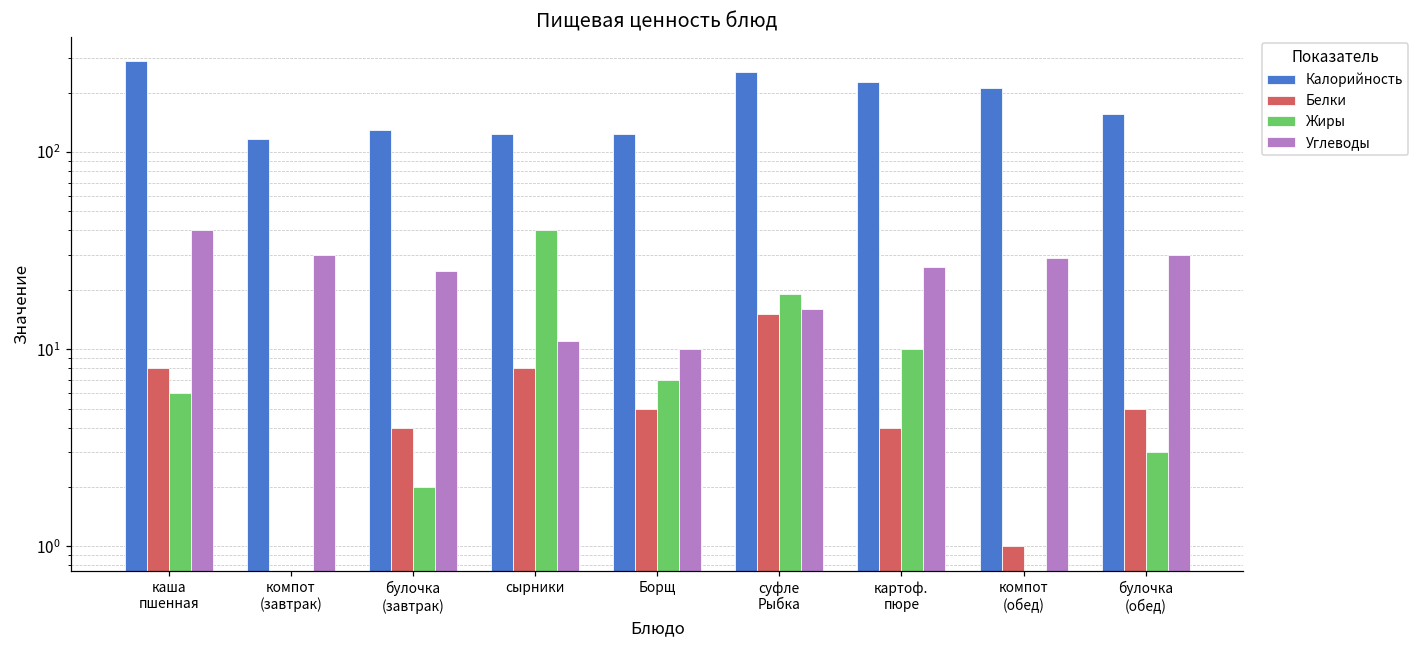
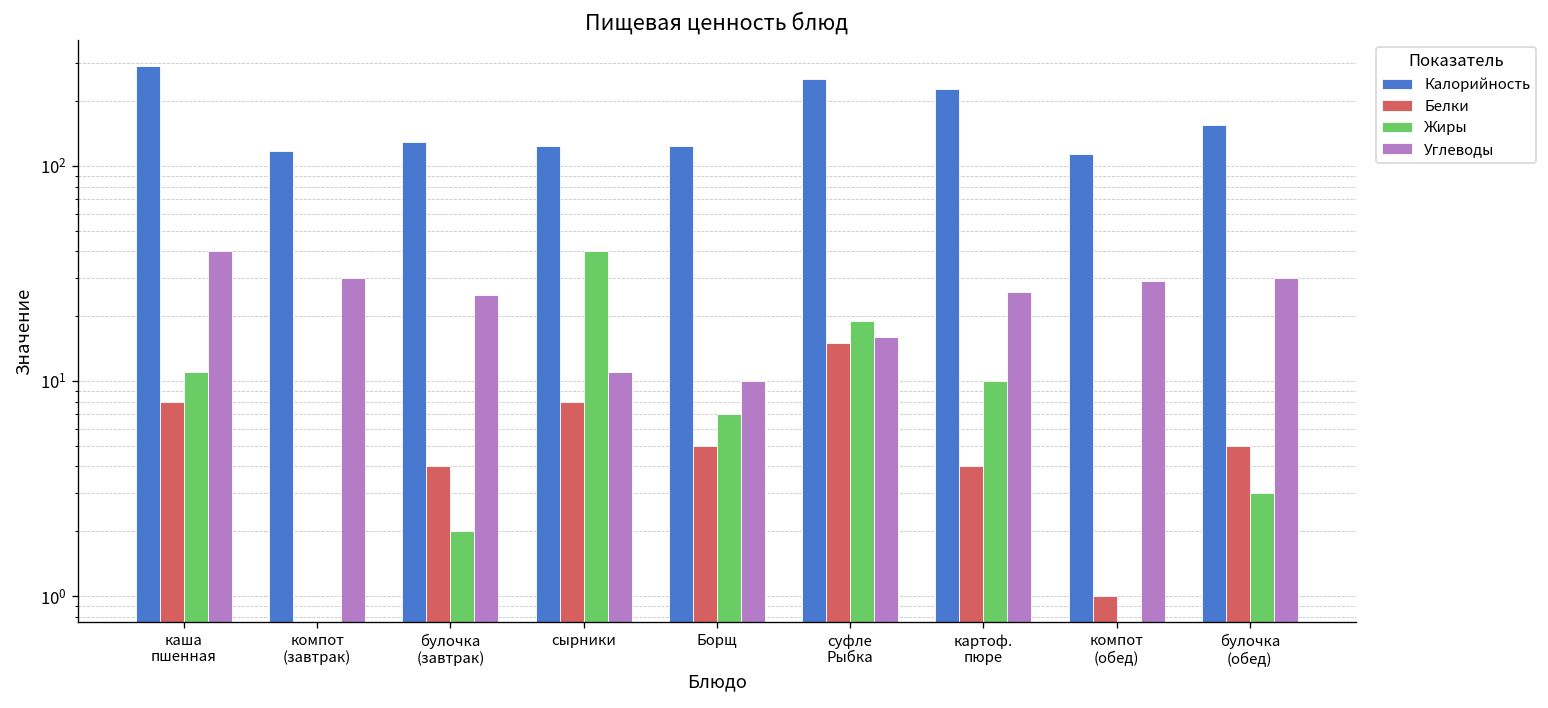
Жиры, каша пшенная: 6 -> 11
Калорийность, компот (обед): 210 -> 110
